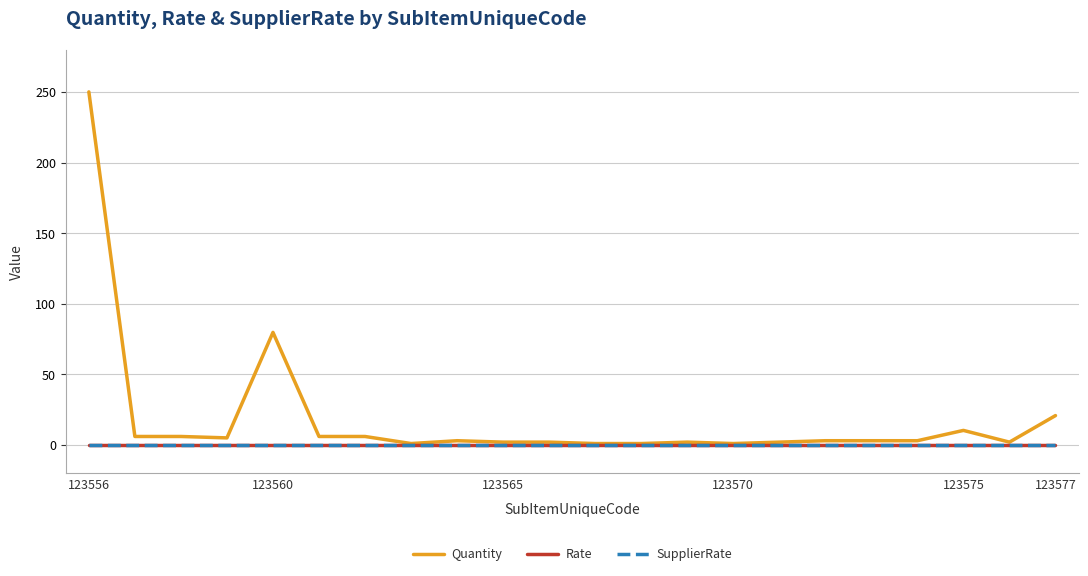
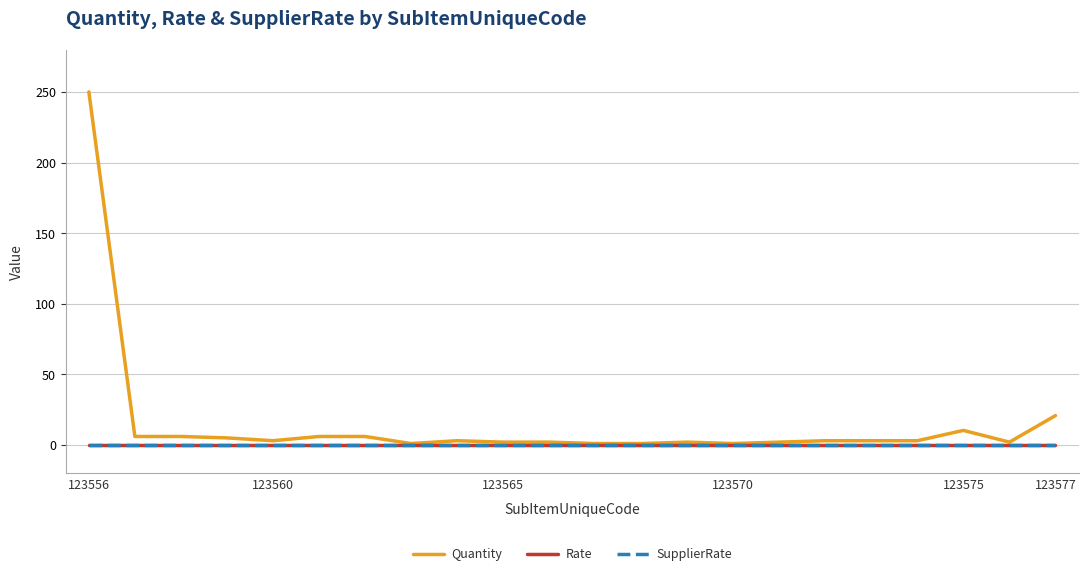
Quantity, 123560: 80 -> 3
